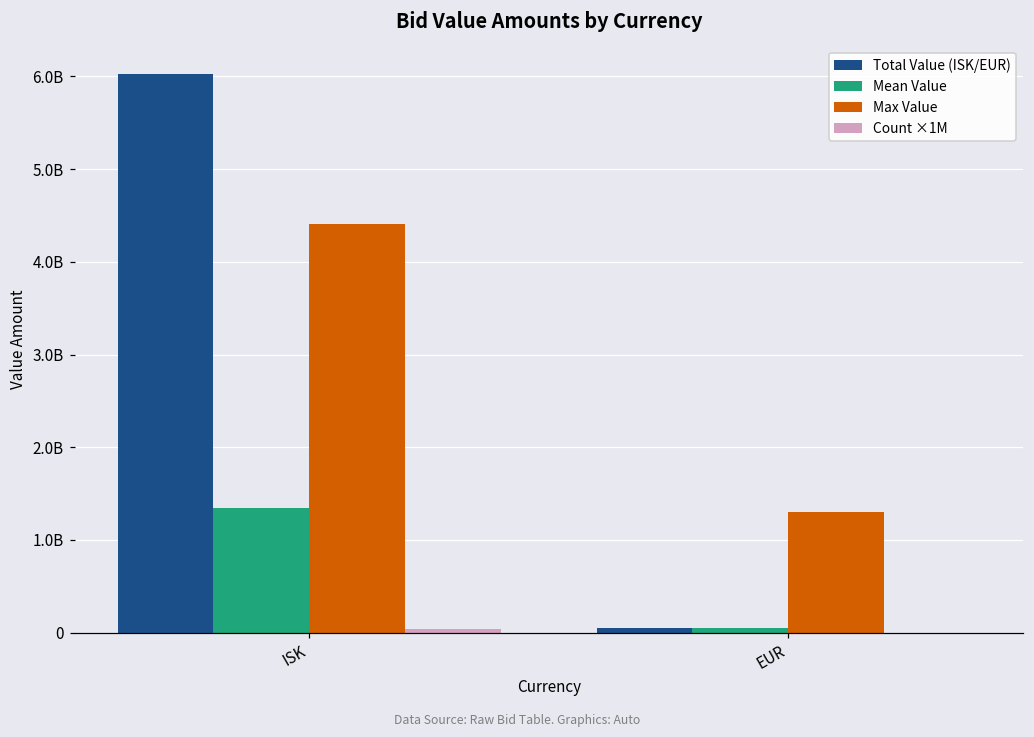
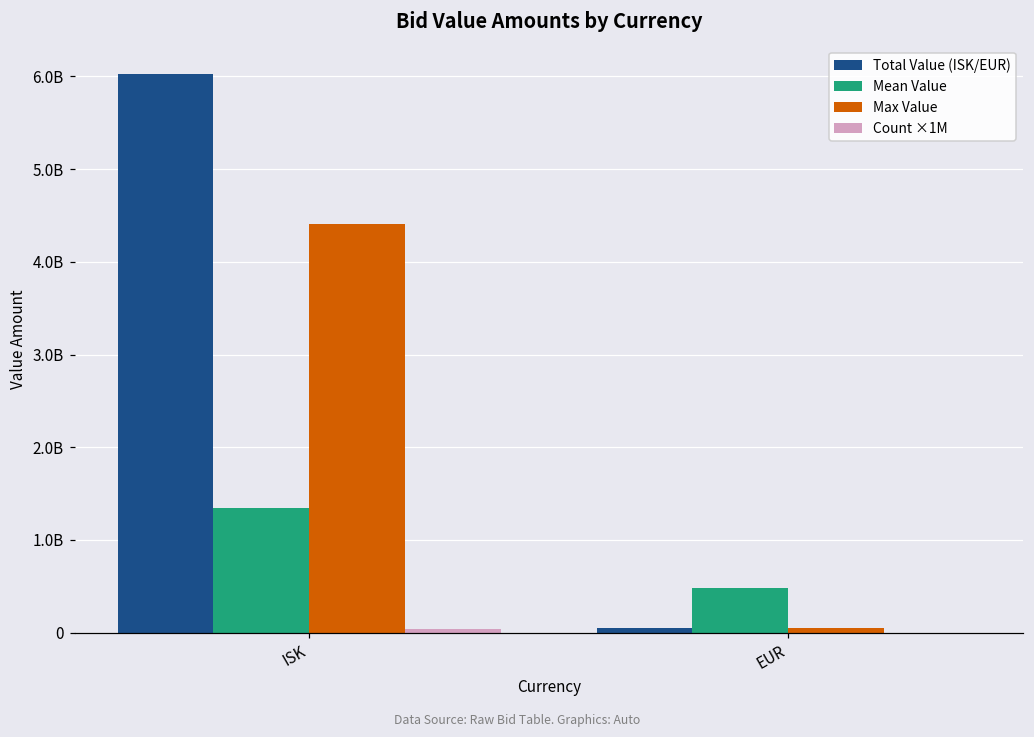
Mean Value, EUR: 0 -> 500000000
Max Value, EUR: 1300000000 -> 0
